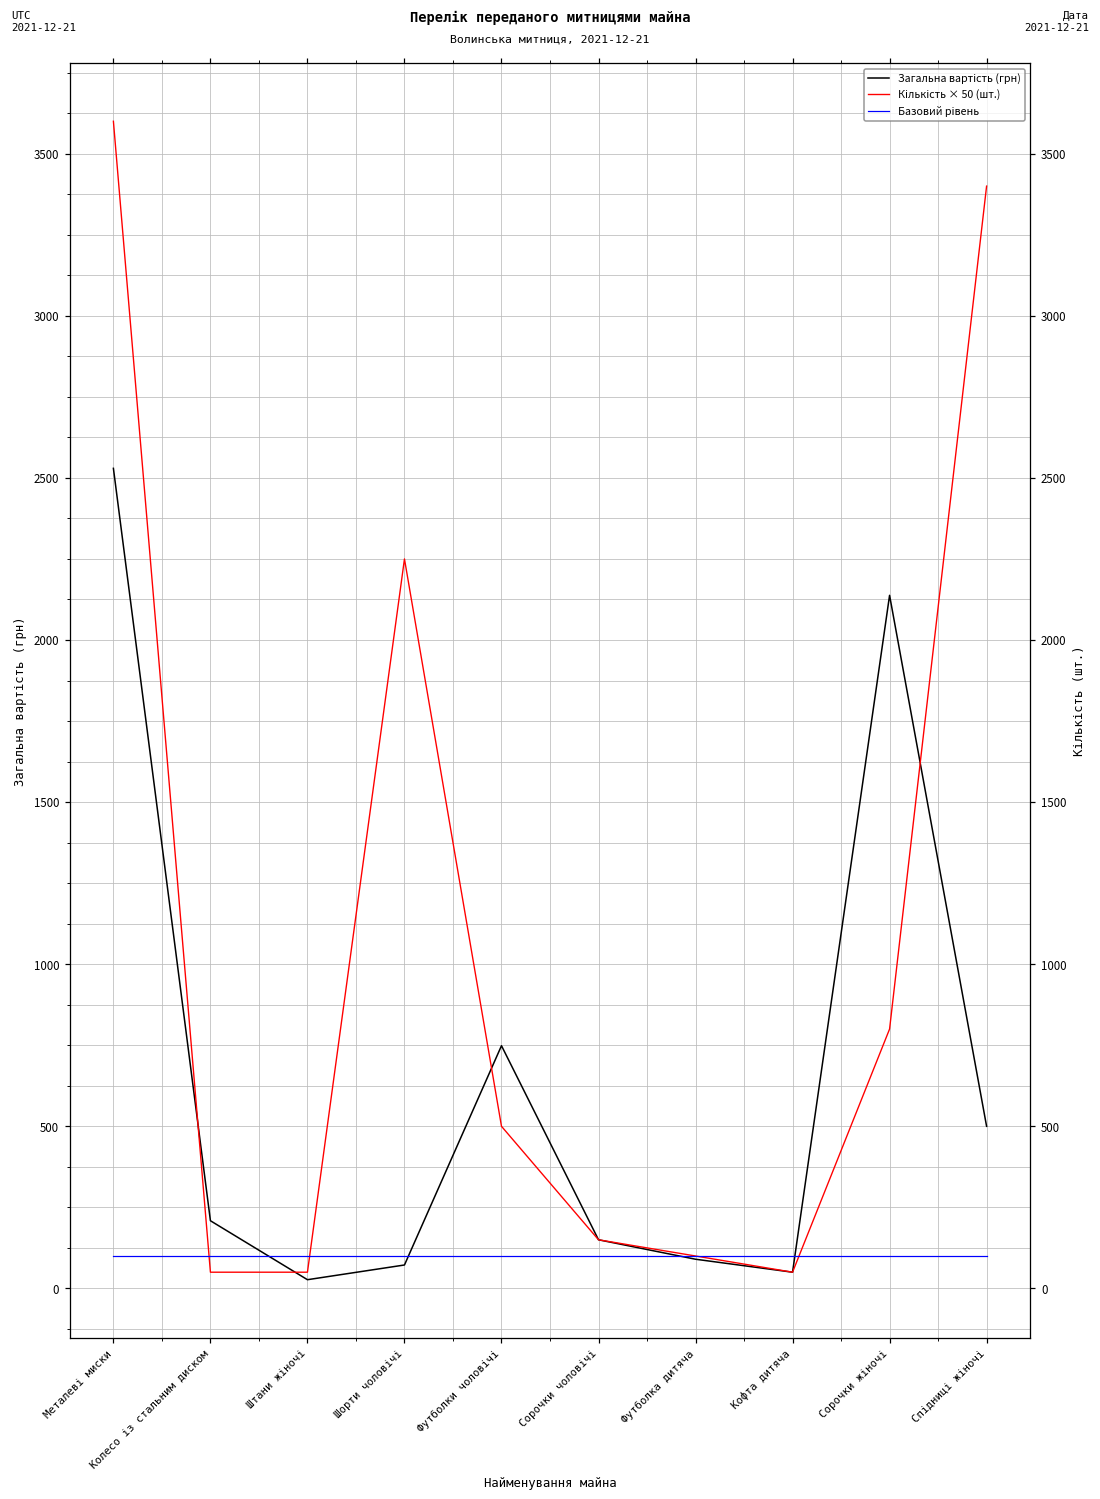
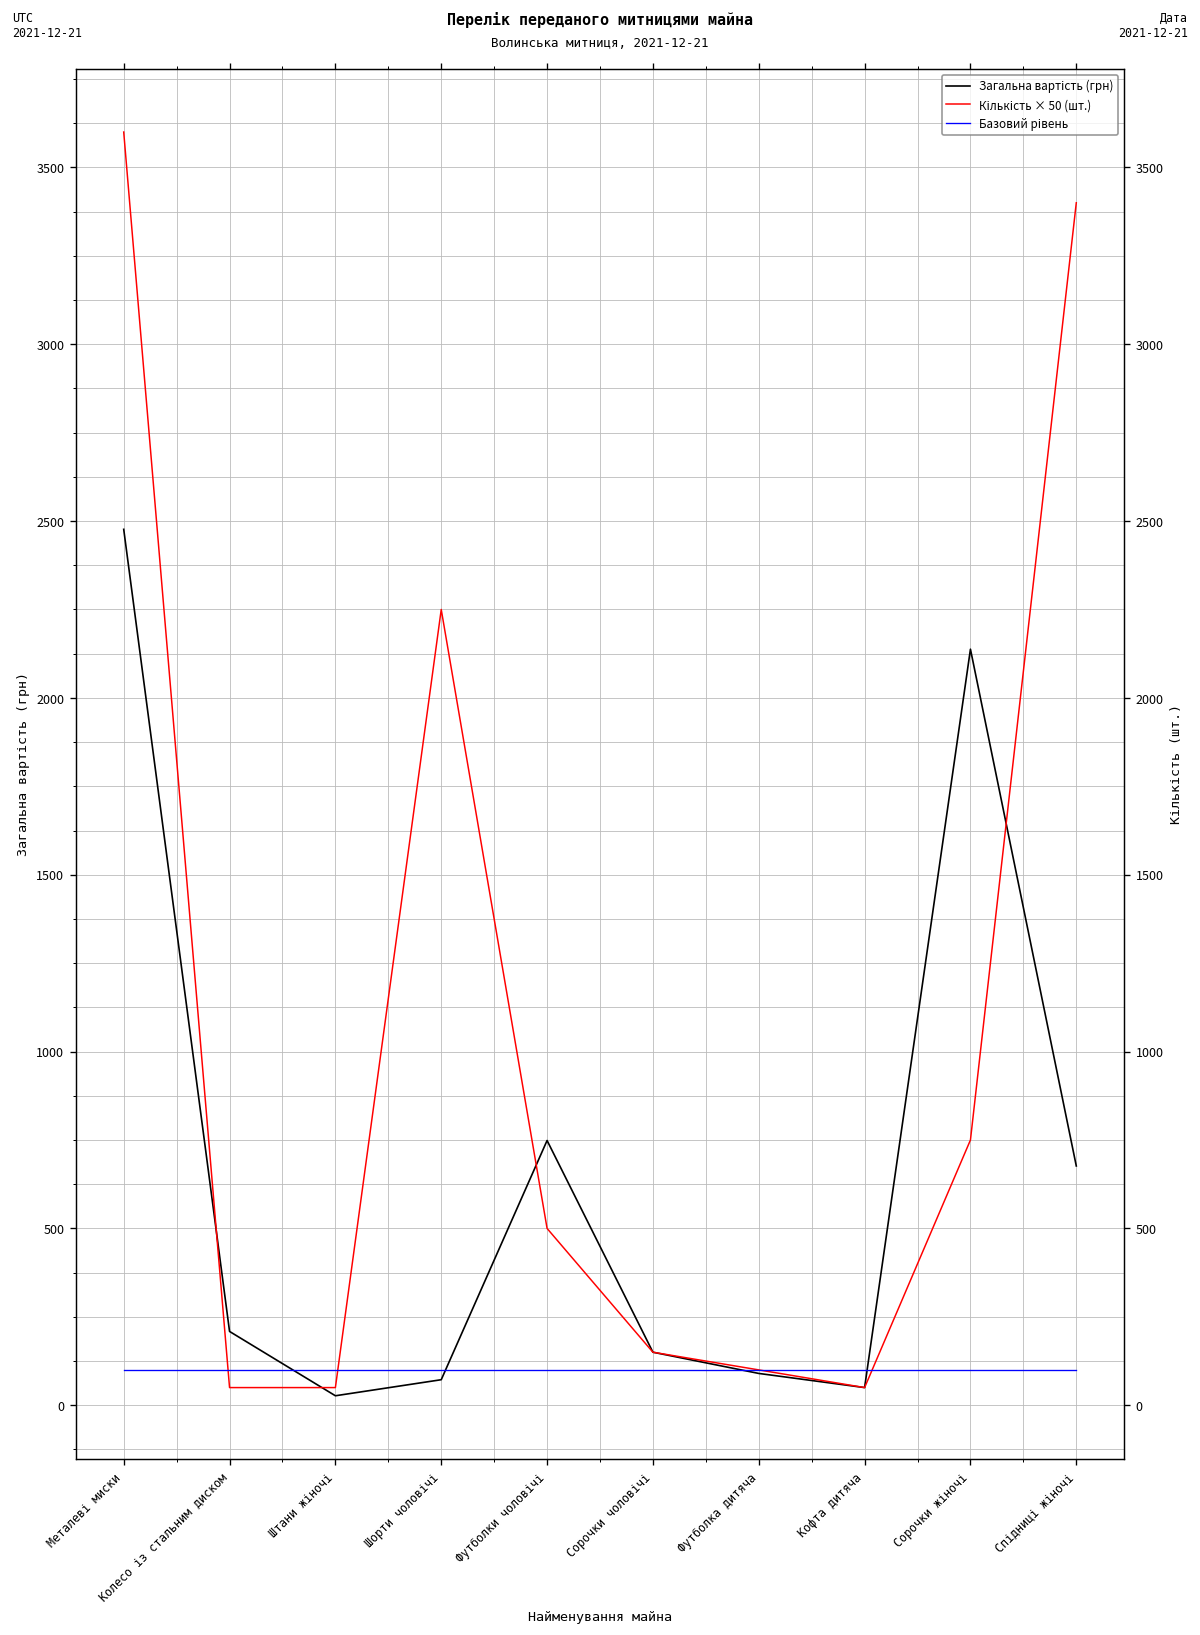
Загальна вартість (грн), Металеві миски: 2530 -> 2480
Кількість × 50 (шт.), Сорочки жіночі: 800 -> 750
Загальна вартість (грн), Спідниці жіночі: 500 -> 680
